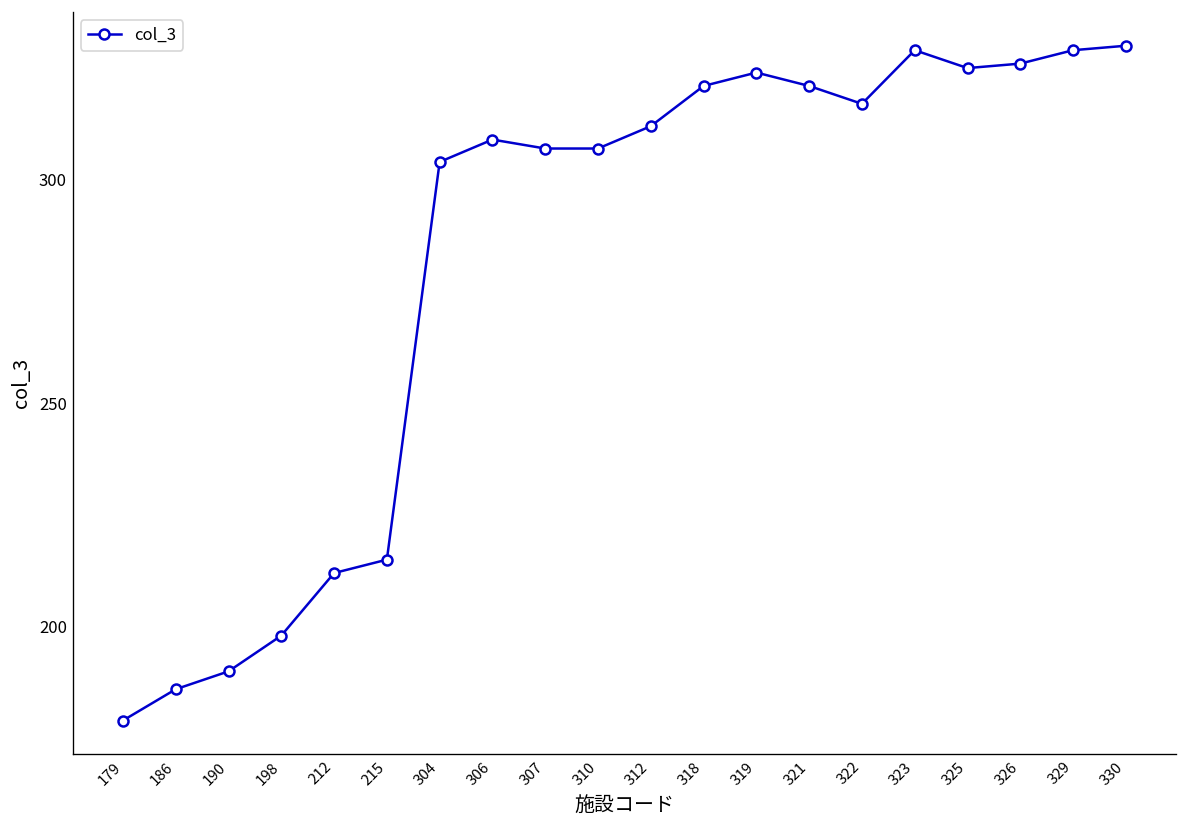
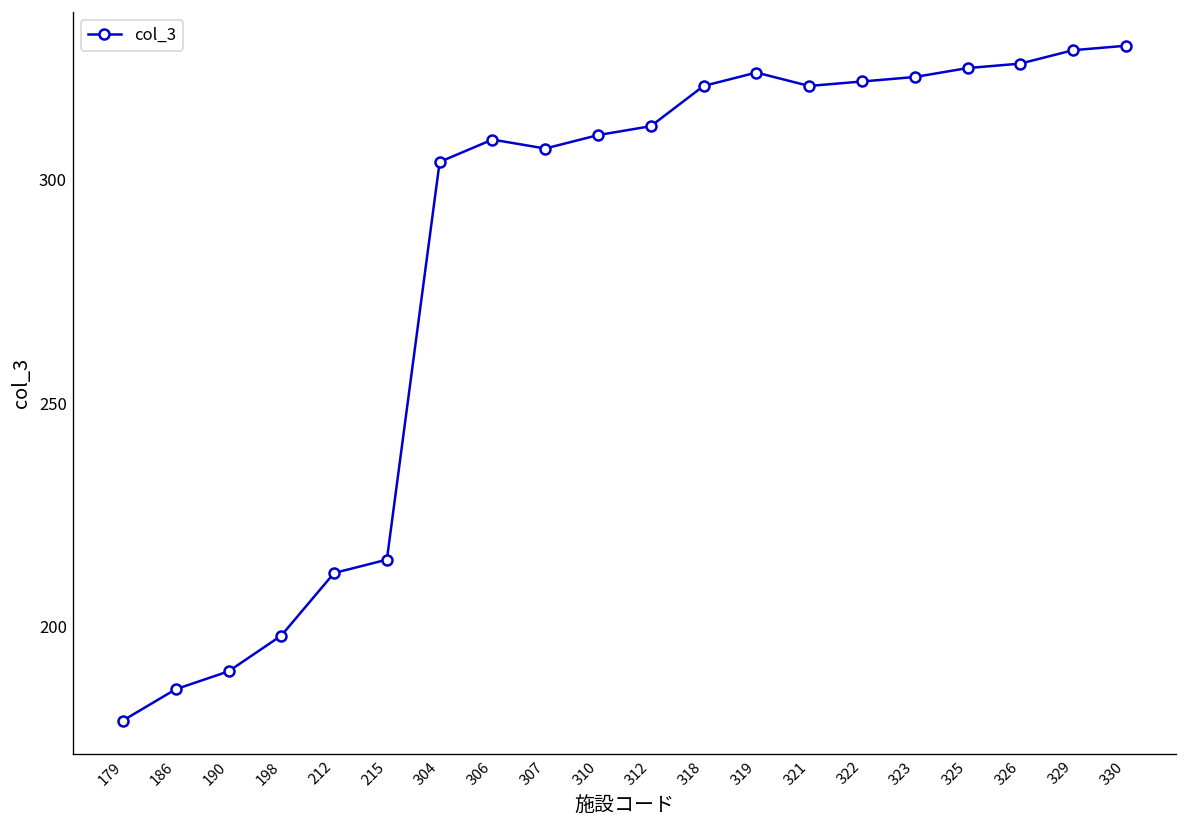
310: 307 -> 310
322: 317 -> 322
323: 329 -> 323
